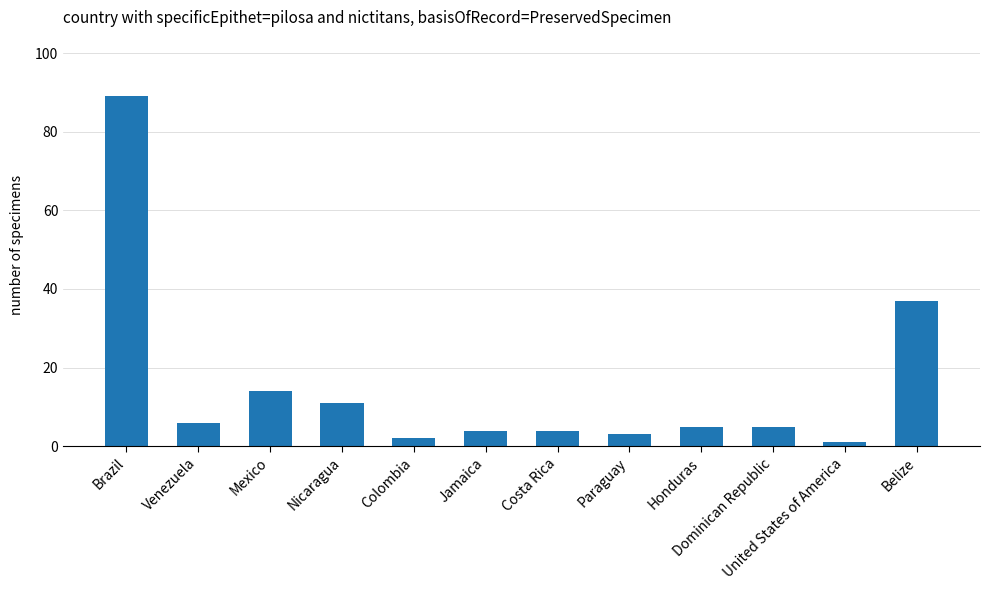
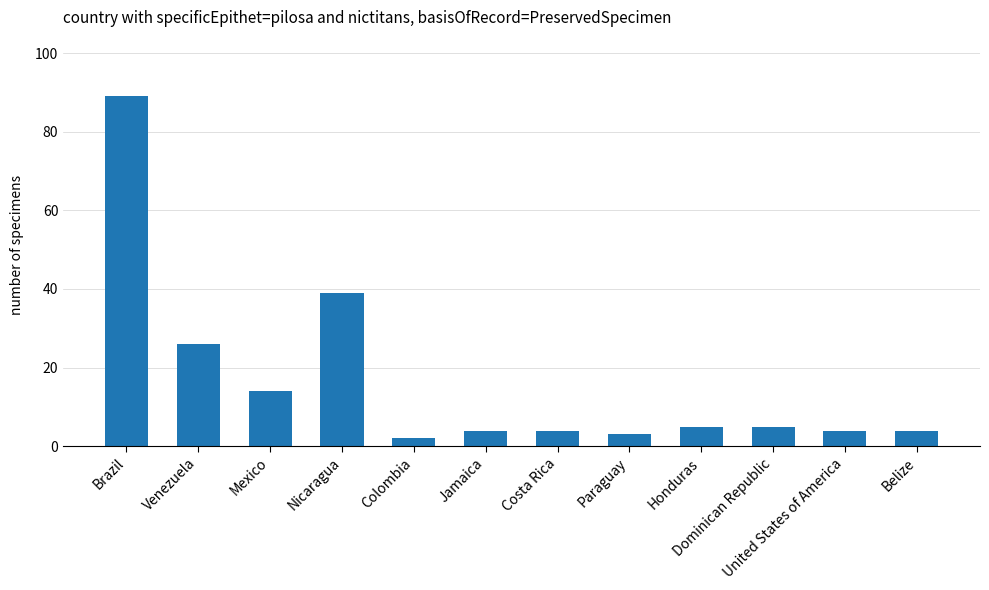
Venezuela: 6 -> 26
Nicaragua: 11 -> 39
United States of America: 1 -> 4
Belize: 37 -> 4
